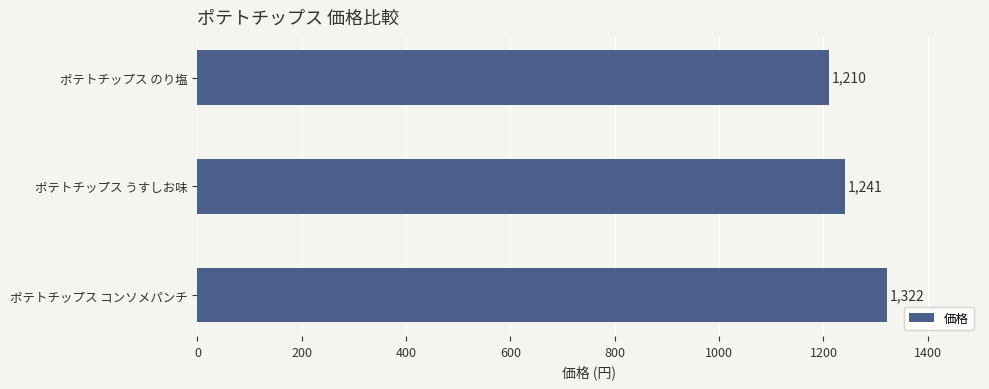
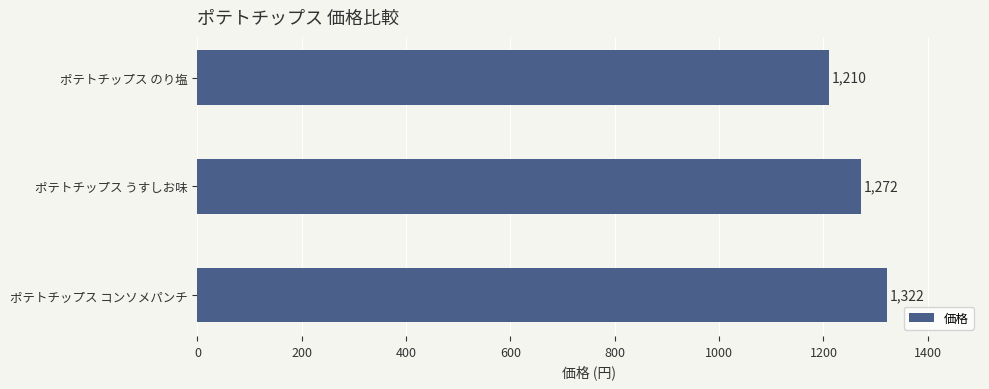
ポテトチップス うすしお味: 1,241 -> 1,272
